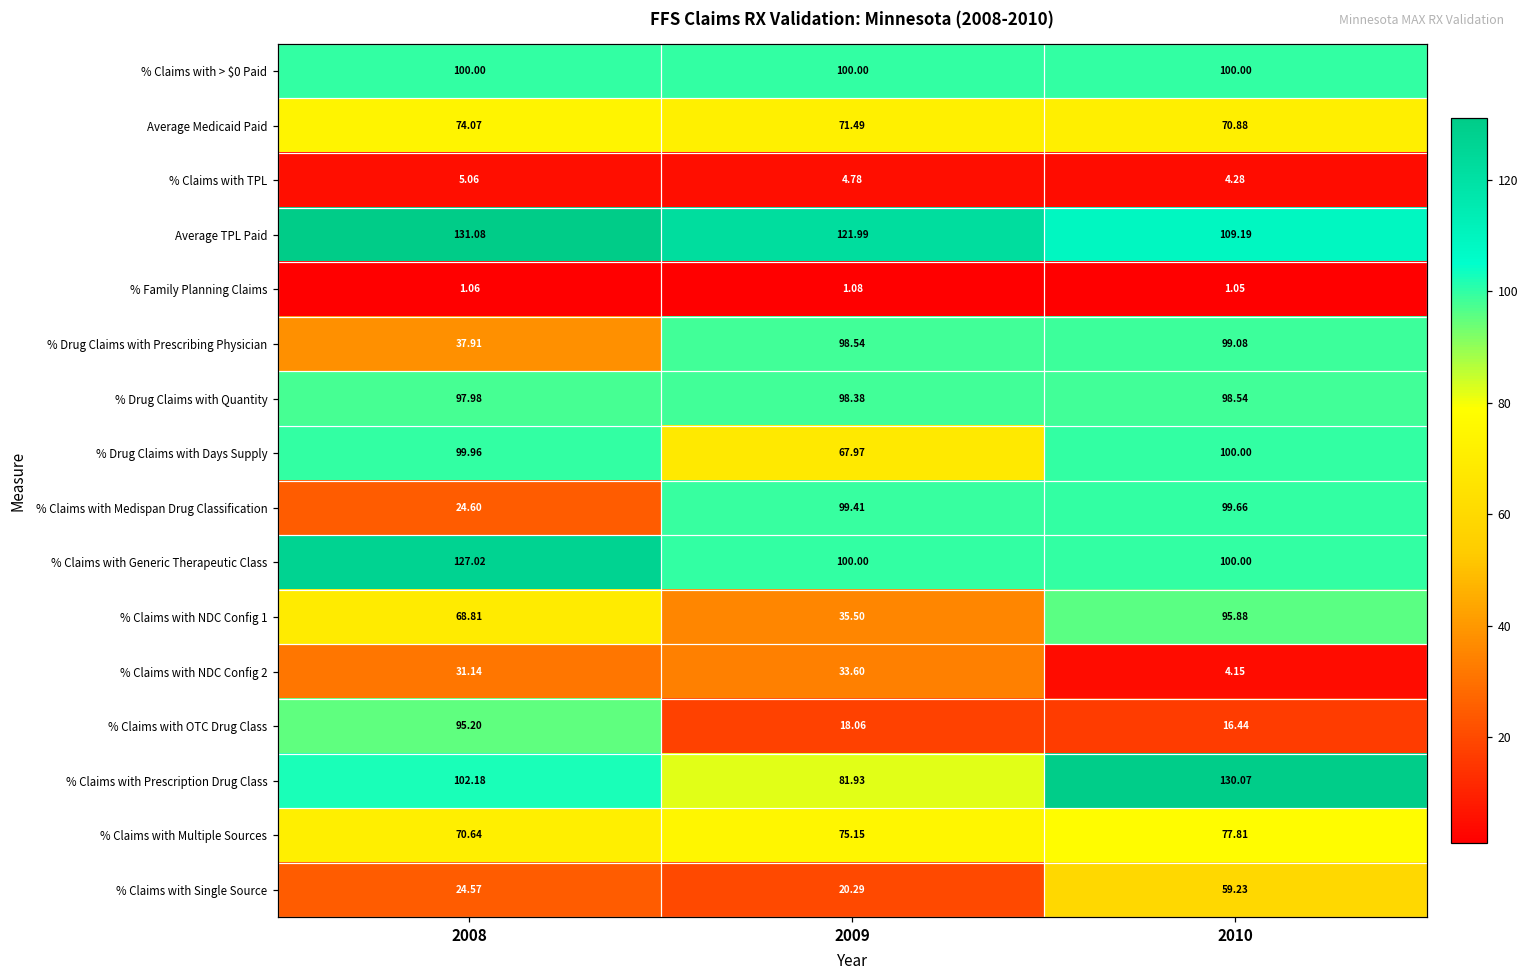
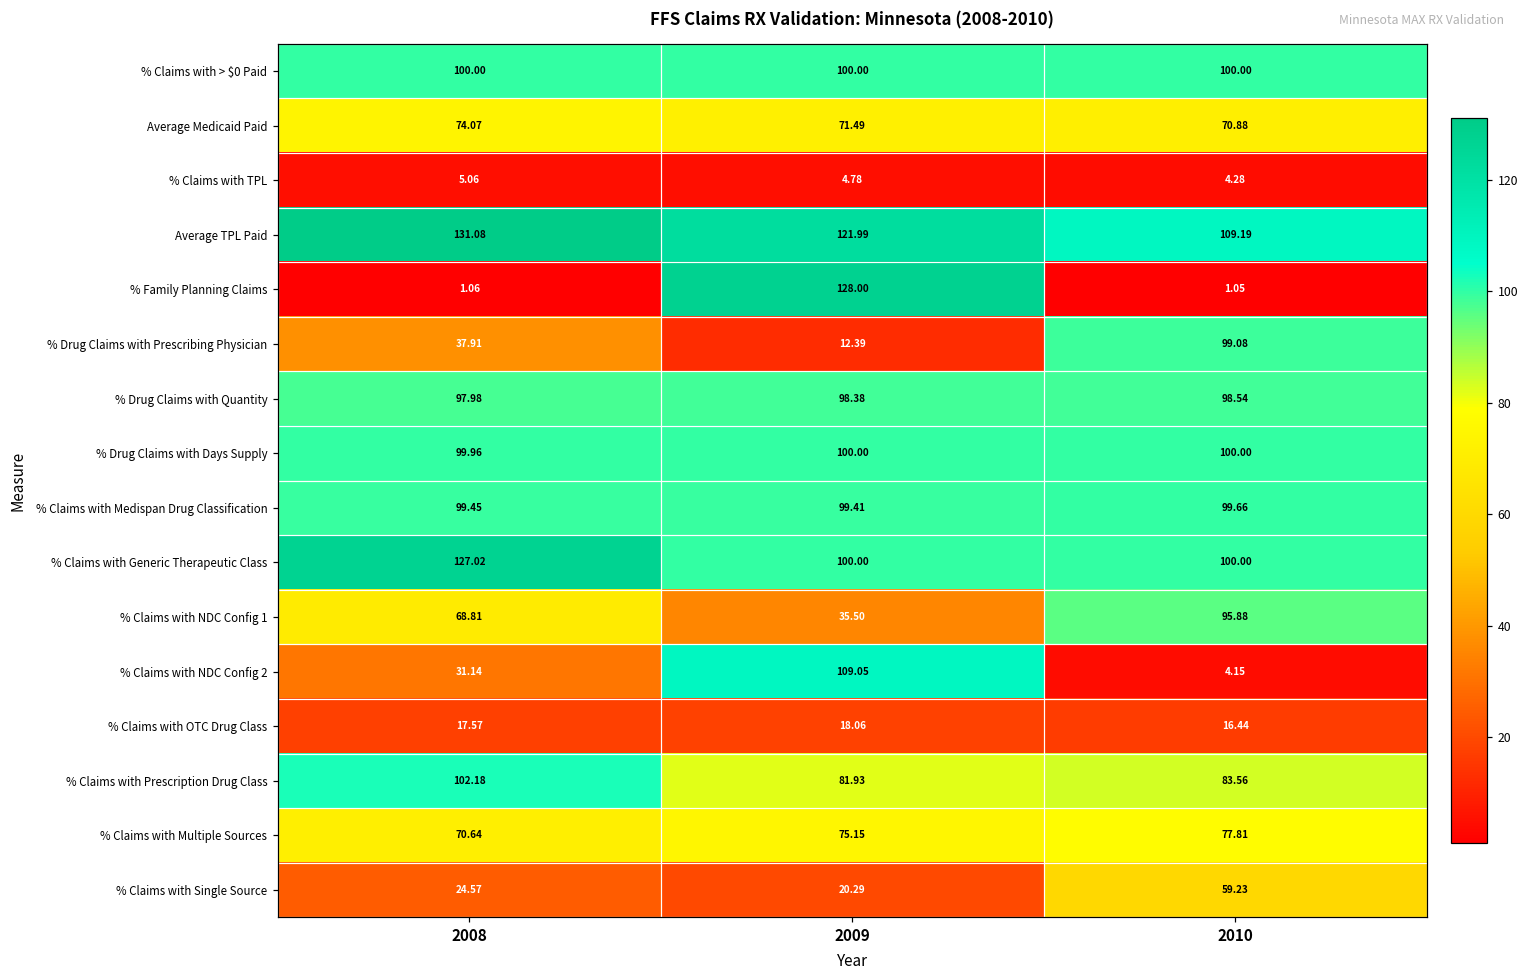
% Family Planning Claims, 2009: 1.08 -> 128.00
% Drug Claims with Prescribing Physician, 2009: 98.54 -> 12.39
% Drug Claims with Days Supply, 2009: 67.97 -> 100.00
% Claims with Medispan Drug Classification, 2008: 24.60 -> 99.45
% Claims with NDC Config 2, 2009: 33.60 -> 109.05
% Claims with OTC Drug Class, 2008: 95.20 -> 17.57
% Claims with Prescription Drug Class, 2010: 130.07 -> 83.56
